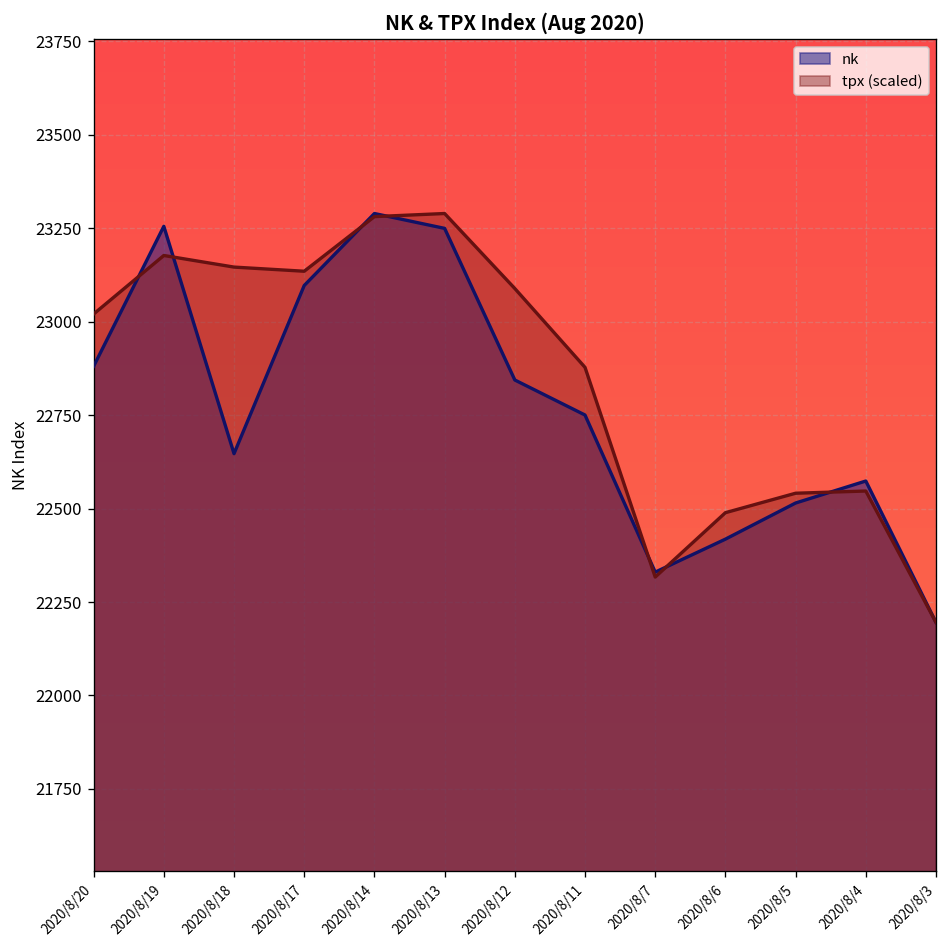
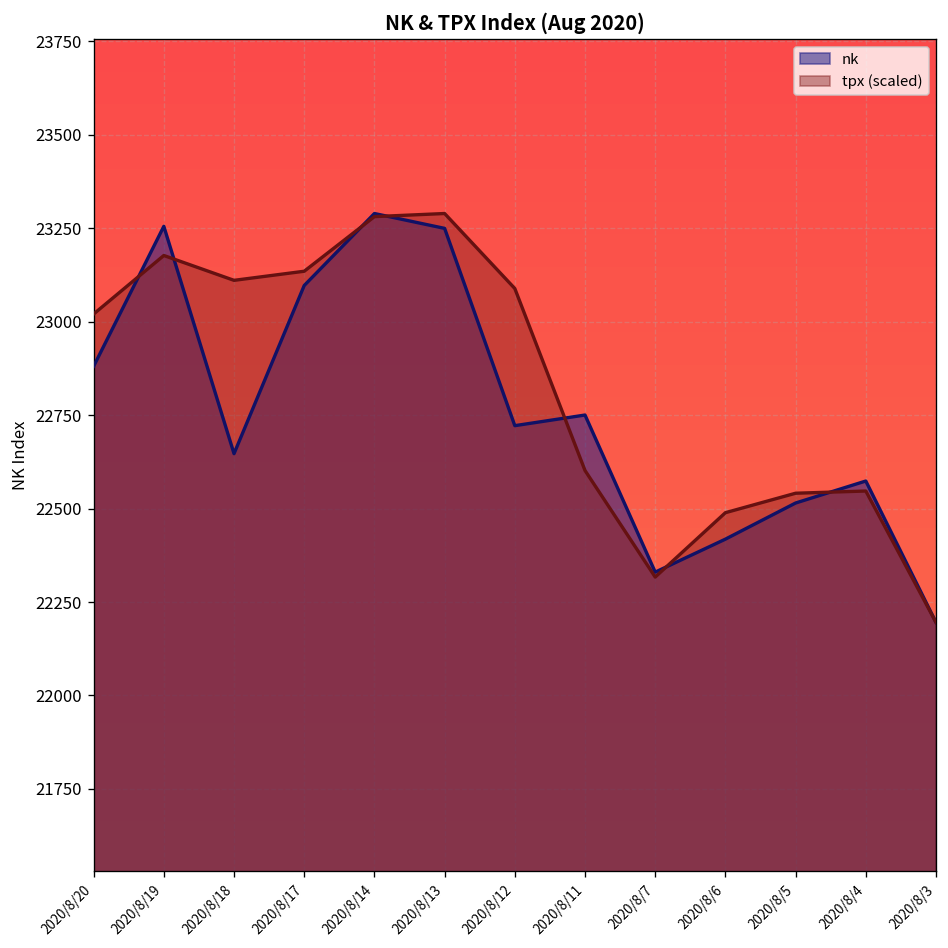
tpx (scaled), 2020/8/18: 23150 -> 23110
nk, 2020/8/12: 22840 -> 22720
tpx (scaled), 2020/8/11: 22880 -> 22600
